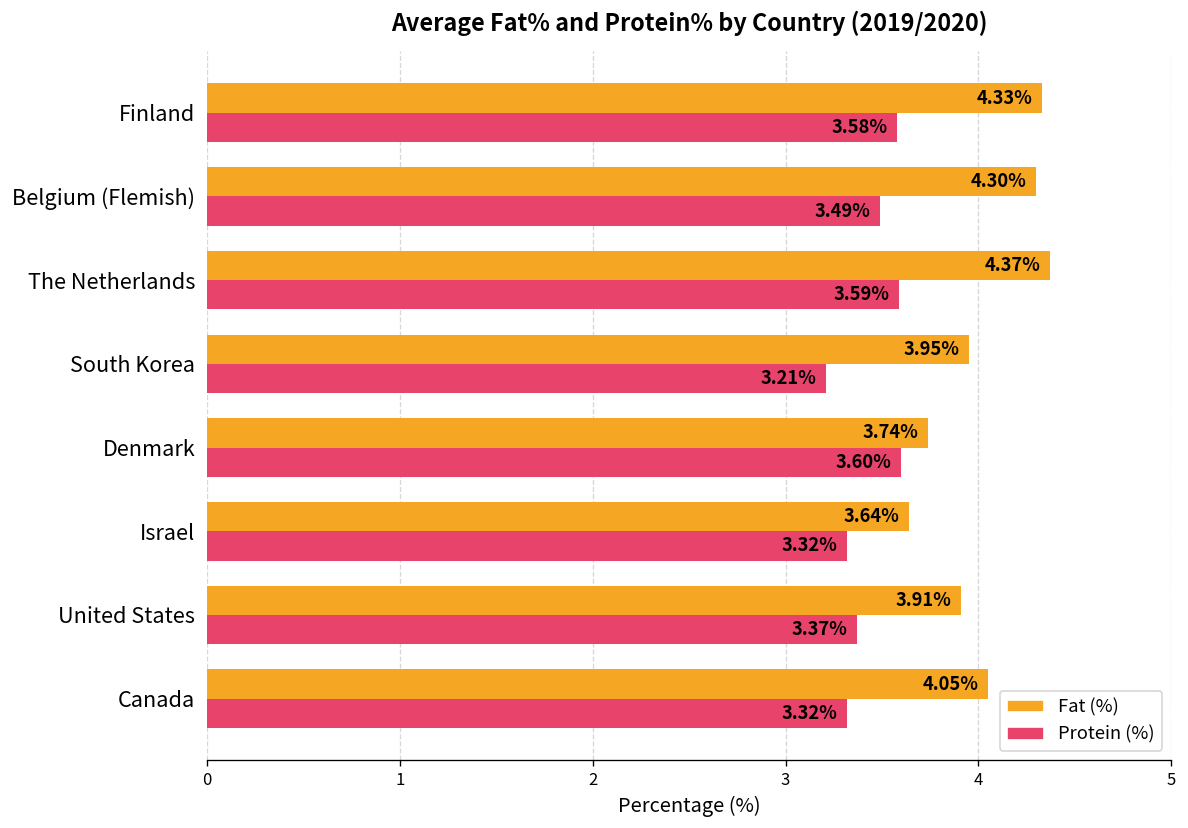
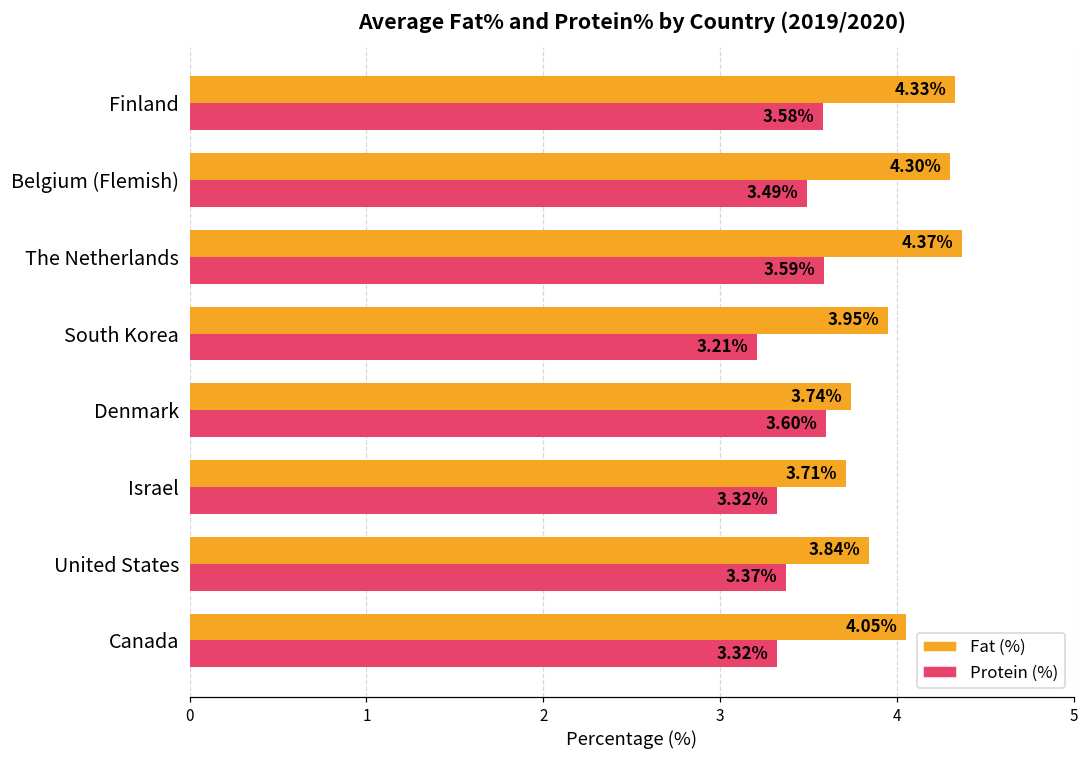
Fat (%), Israel: 3.64% -> 3.71%
Fat (%), United States: 3.91% -> 3.84%
